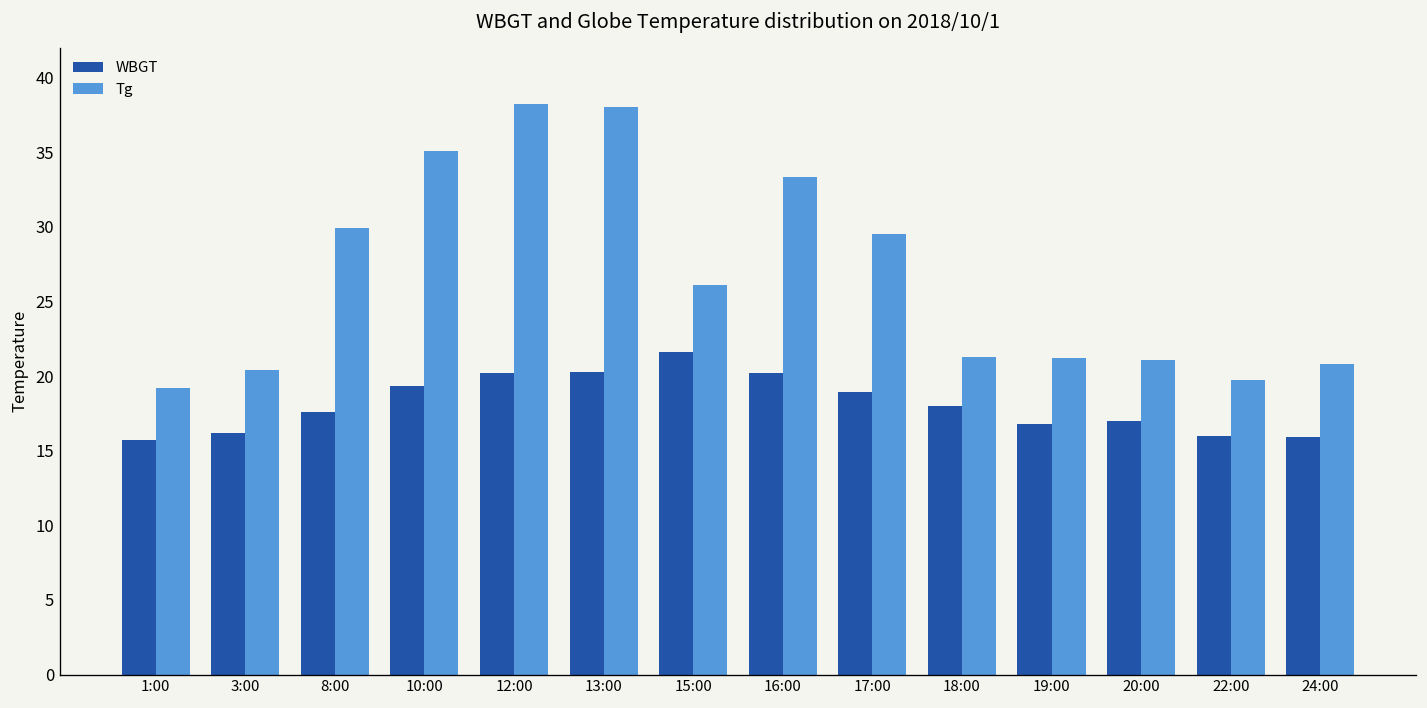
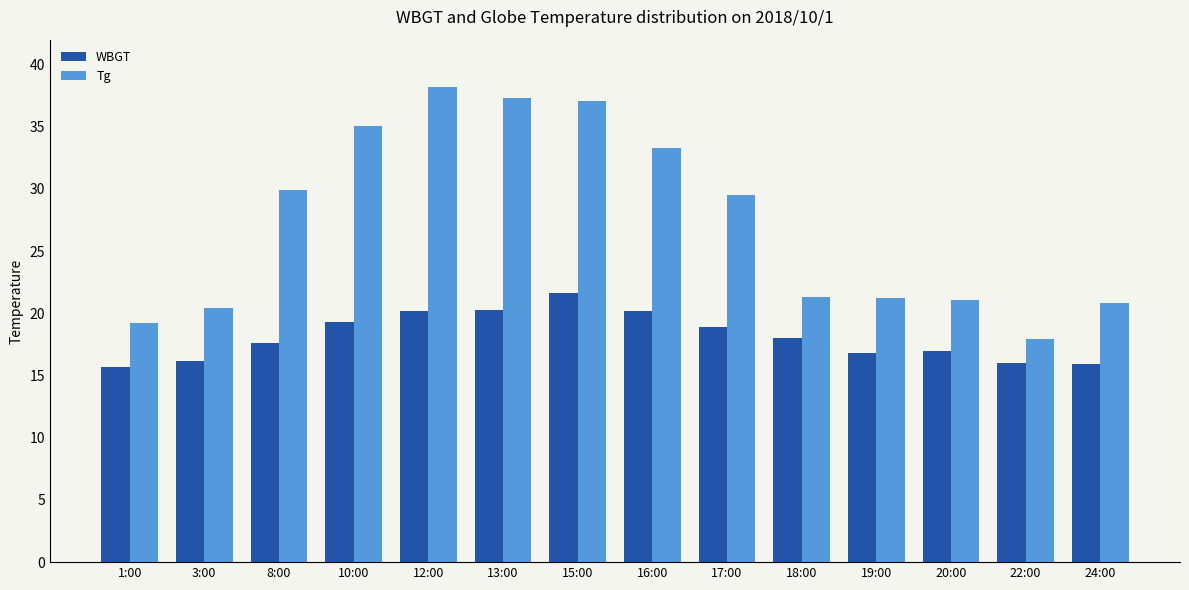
Tg, 13:00: 38.0 -> 37.3
Tg, 15:00: 26.1 -> 37.1
Tg, 22:00: 19.7 -> 17.9
